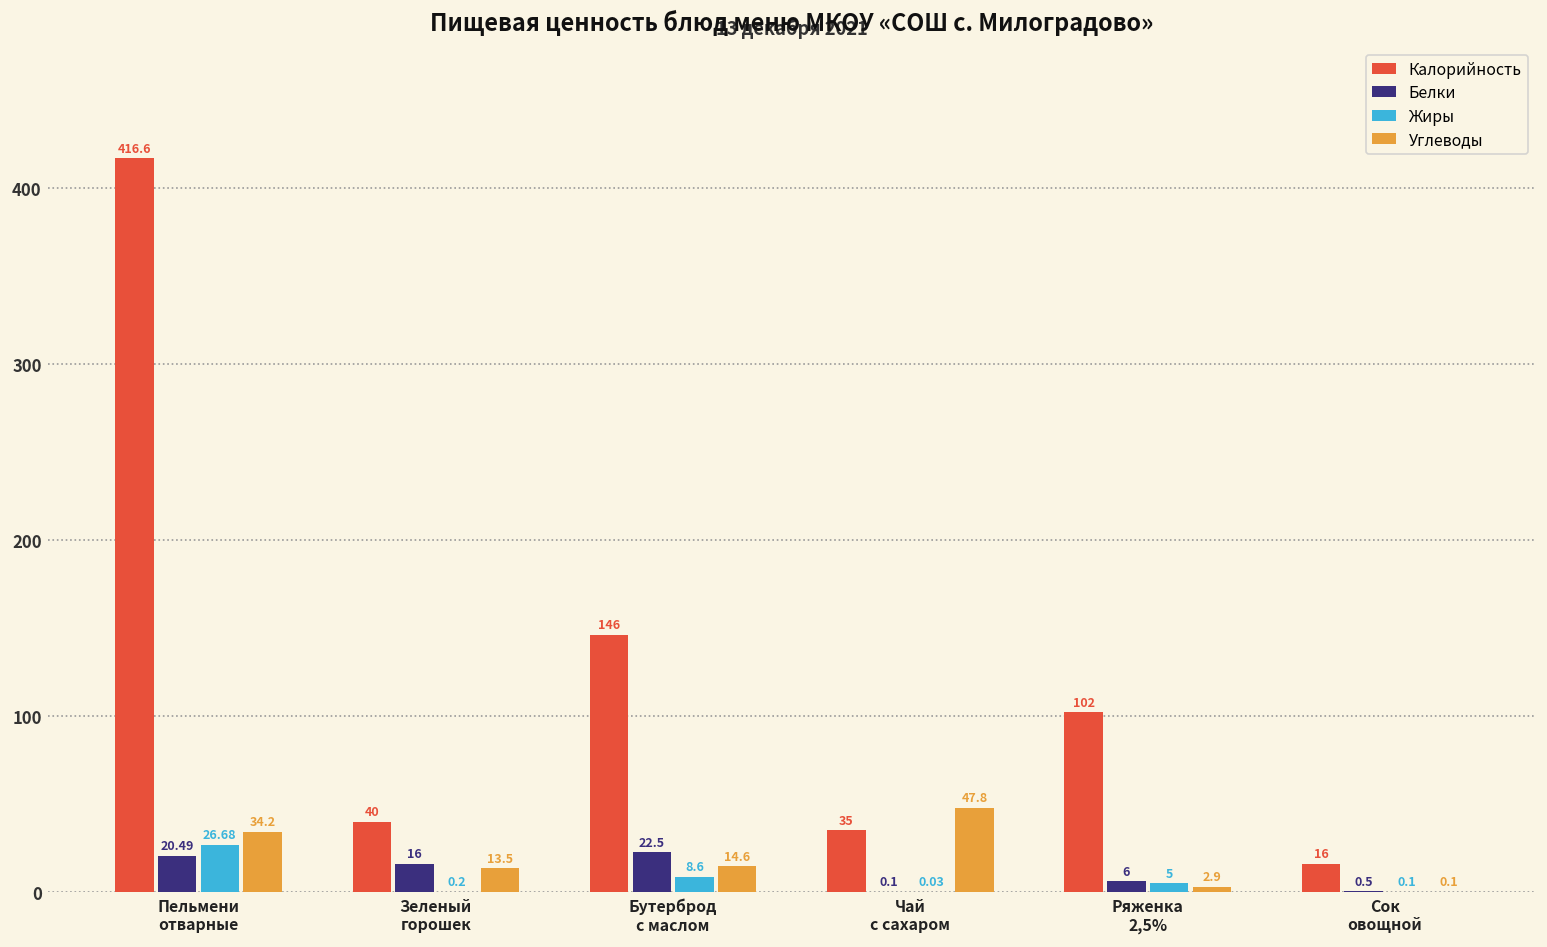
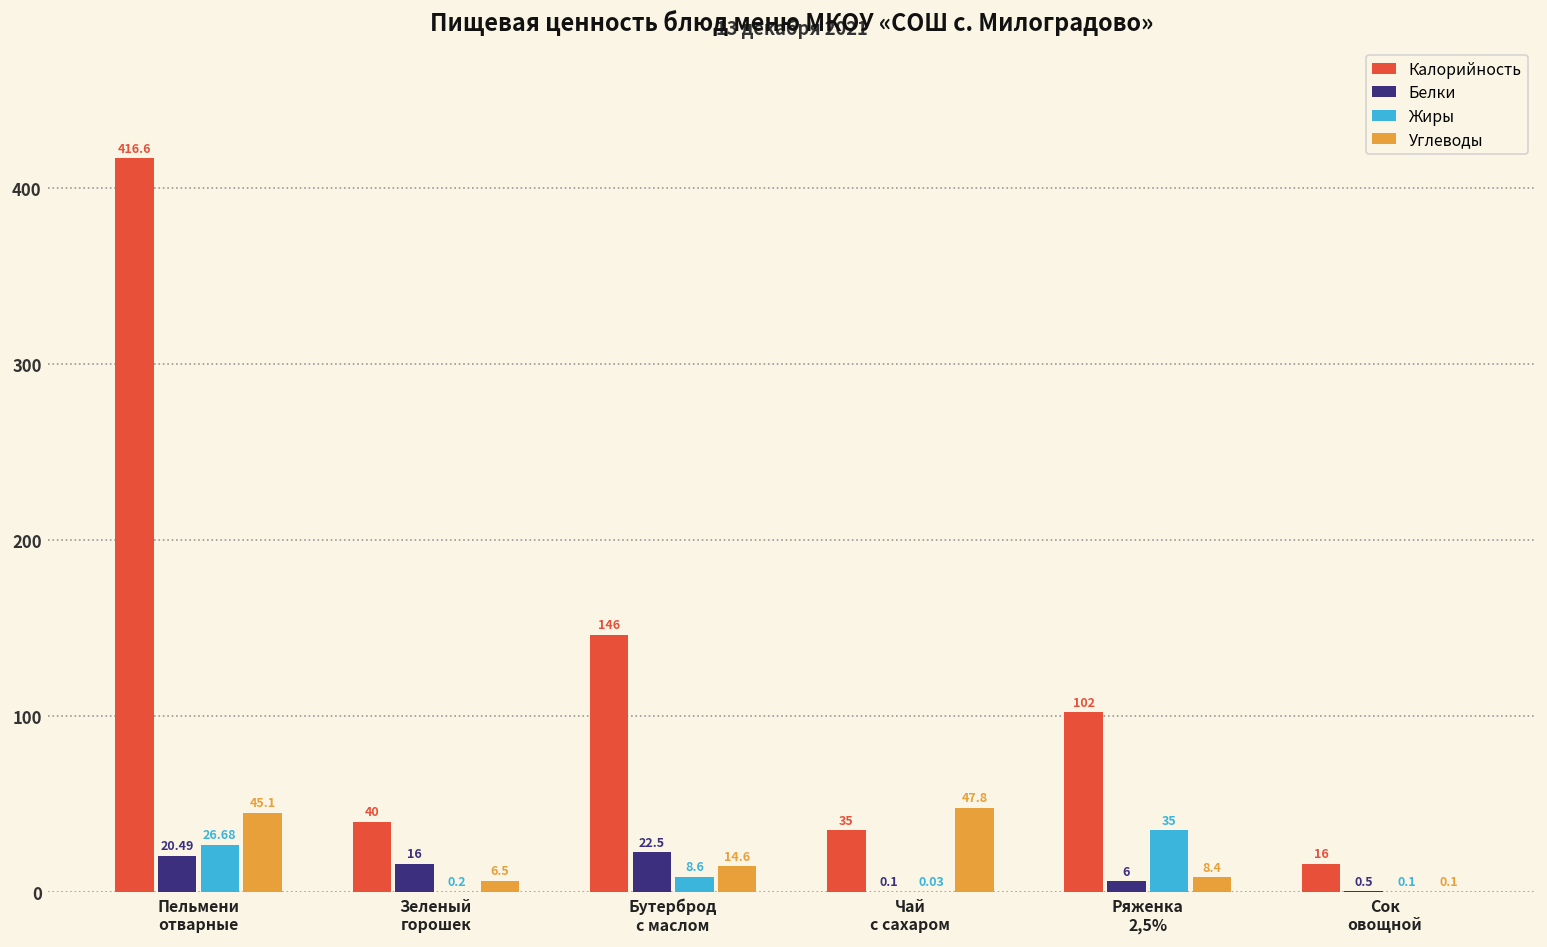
Углеводы, Пельмени отварные: 34.2 -> 45.1
Углеводы, Зеленый горошек: 13.5 -> 6.5
Жиры, Ряженка 2,5%: 5 -> 35
Углеводы, Ряженка 2,5%: 2.9 -> 8.4
